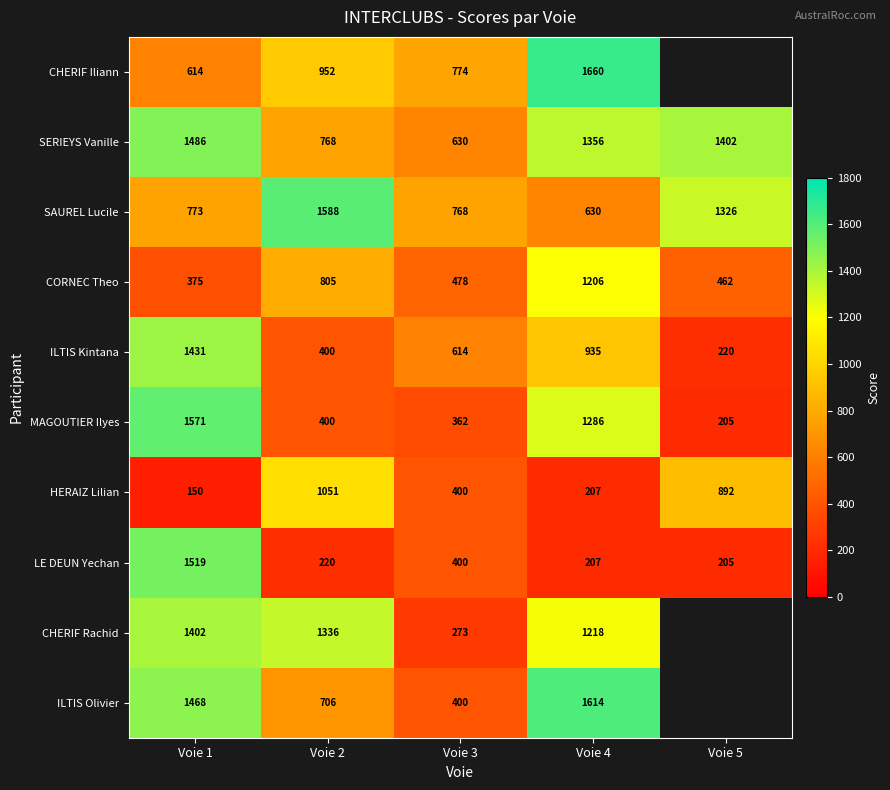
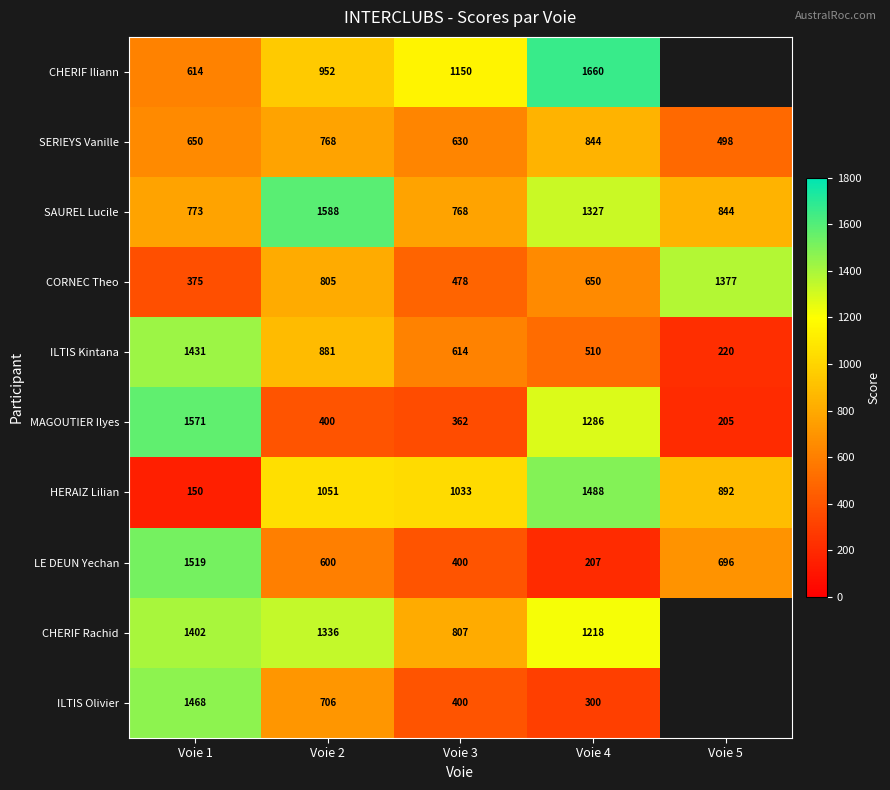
CHERIF Iliann, Voie 3: 774 -> 1150
SERIEYS Vanille, Voie 1: 1486 -> 650
SERIEYS Vanille, Voie 4: 1356 -> 844
SERIEYS Vanille, Voie 5: 1402 -> 498
SAUREL Lucile, Voie 4: 630 -> 1327
SAUREL Lucile, Voie 5: 1326 -> 844
CORNEC Theo, Voie 4: 1206 -> 650
CORNEC Theo, Voie 5: 462 -> 1377
ILTIS Kintana, Voie 2: 400 -> 881
ILTIS Kintana, Voie 4: 935 -> 510
HERAIZ Lilian, Voie 3: 400 -> 1033
HERAIZ Lilian, Voie 4: 207 -> 1488
LE DEUN Yechan, Voie 2: 220 -> 600
LE DEUN Yechan, Voie 5: 205 -> 696
CHERIF Rachid, Voie 3: 273 -> 807
ILTIS Olivier, Voie 4: 1614 -> 300
